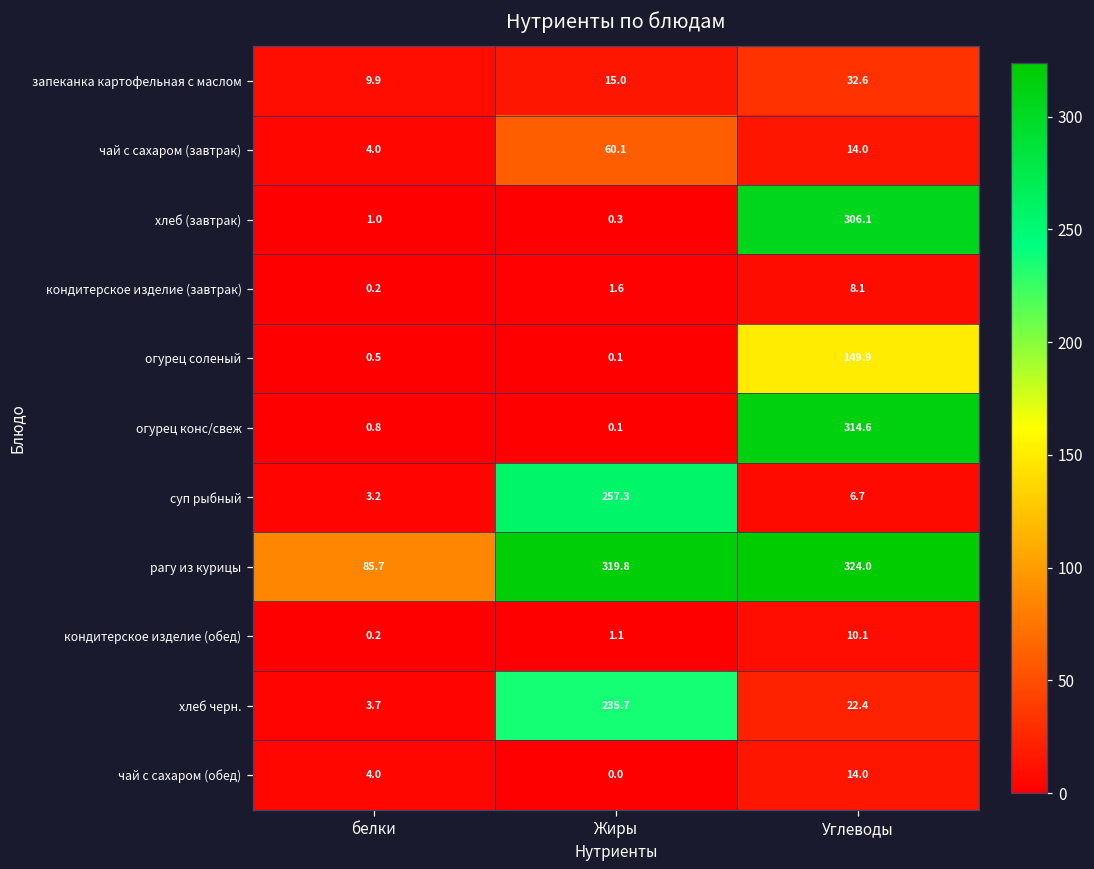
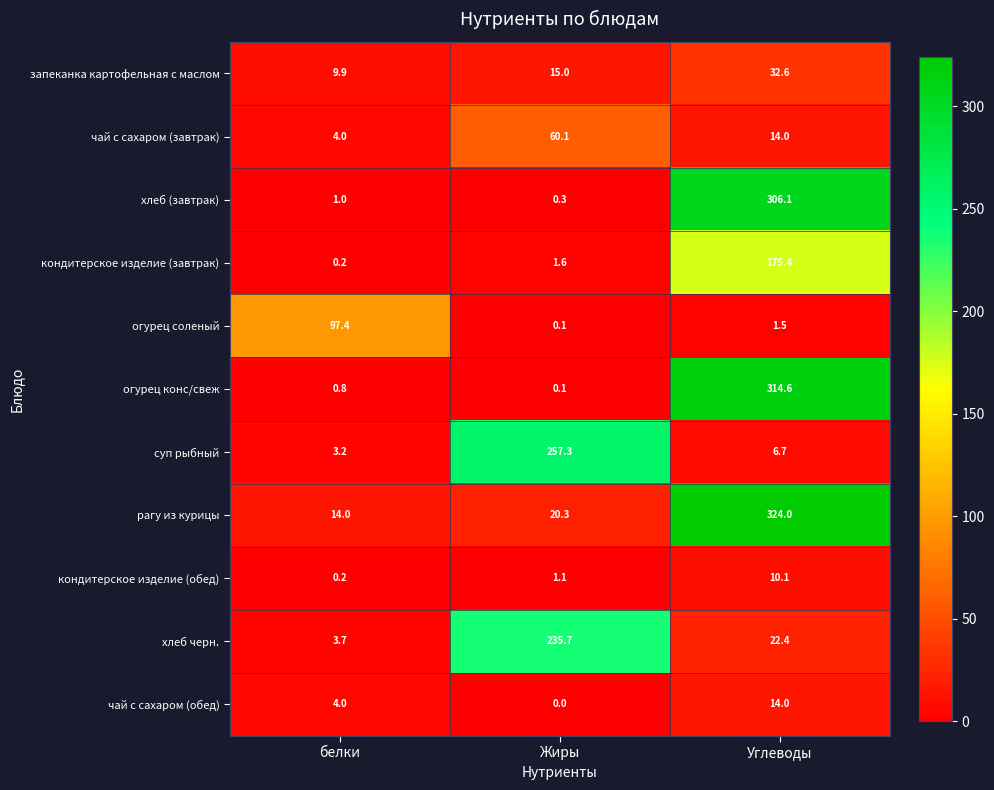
кондитерское изделие (завтрак), Углеводы: 8.1 -> 175.4
огурец соленый, белки: 0.5 -> 97.4
огурец соленый, Углеводы: 149.9 -> 1.5
рагу из курицы, белки: 85.7 -> 14.0
рагу из курицы, Жиры: 319.8 -> 20.3
